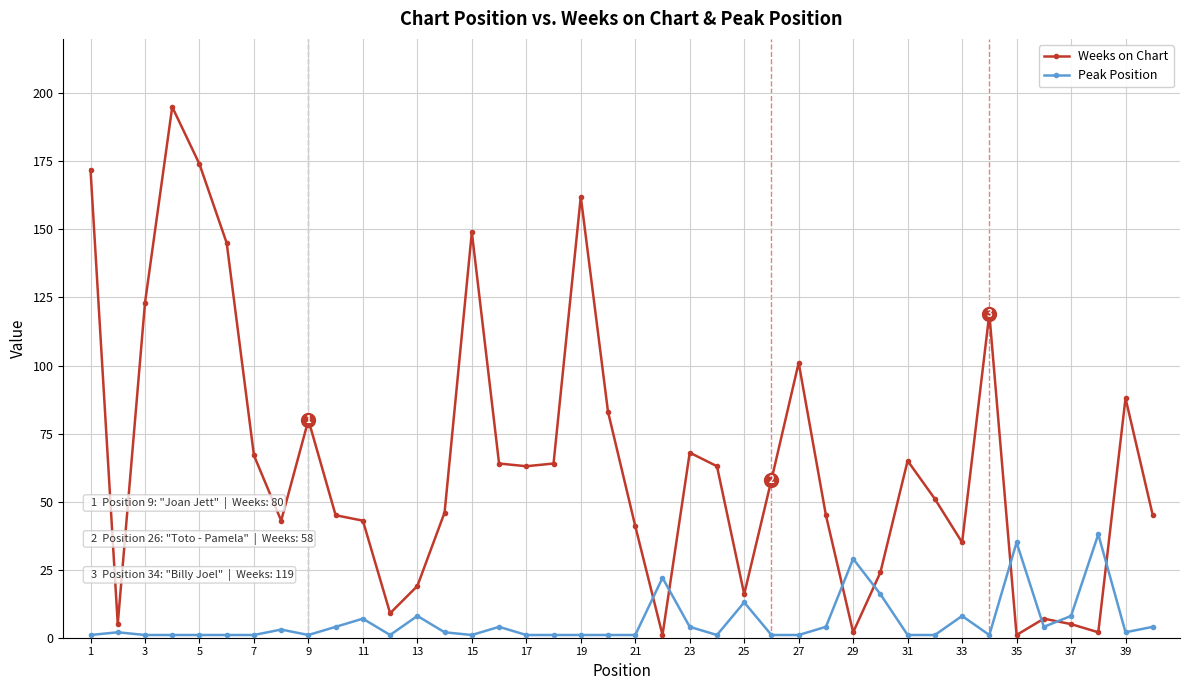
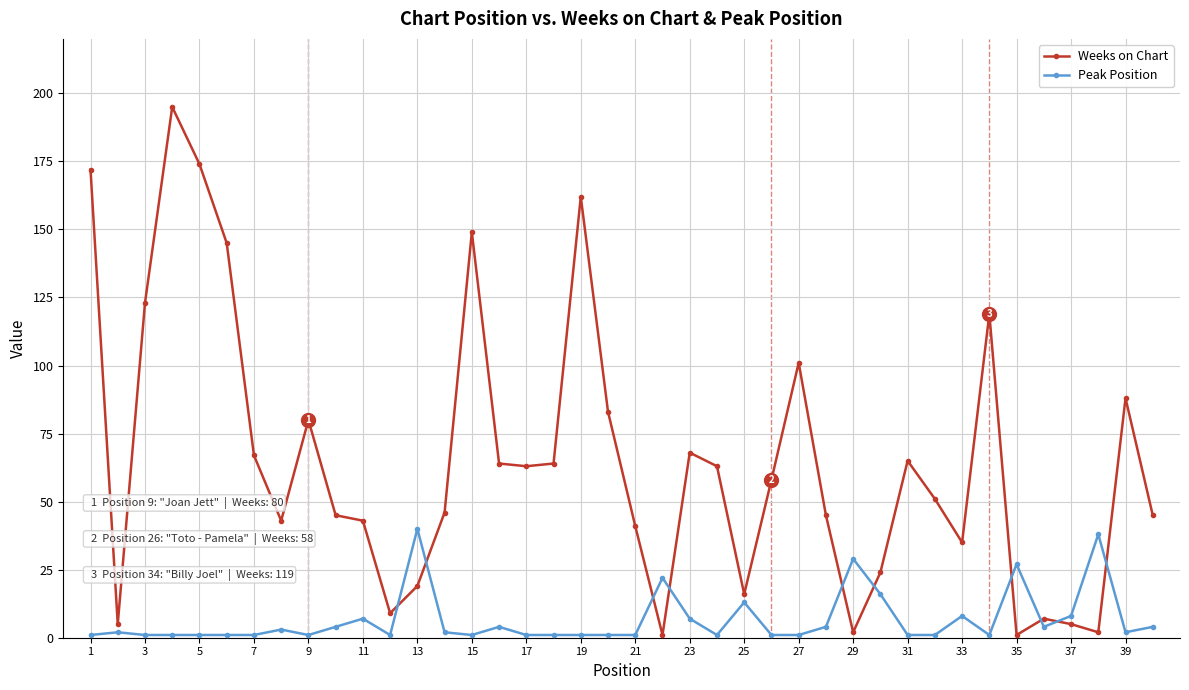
Peak Position, 13: 8 -> 40
Peak Position, 23: 4 -> 7
Peak Position, 35: 35 -> 27
